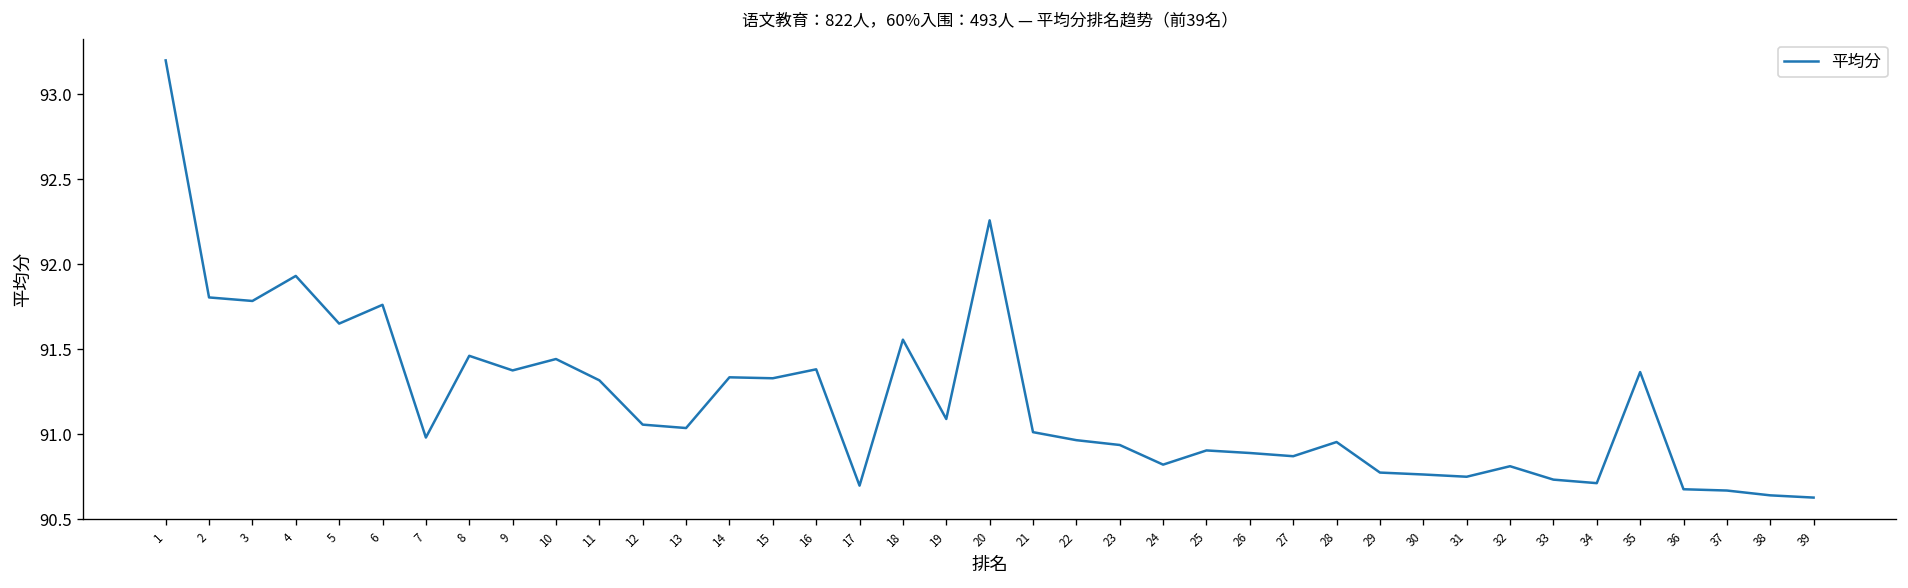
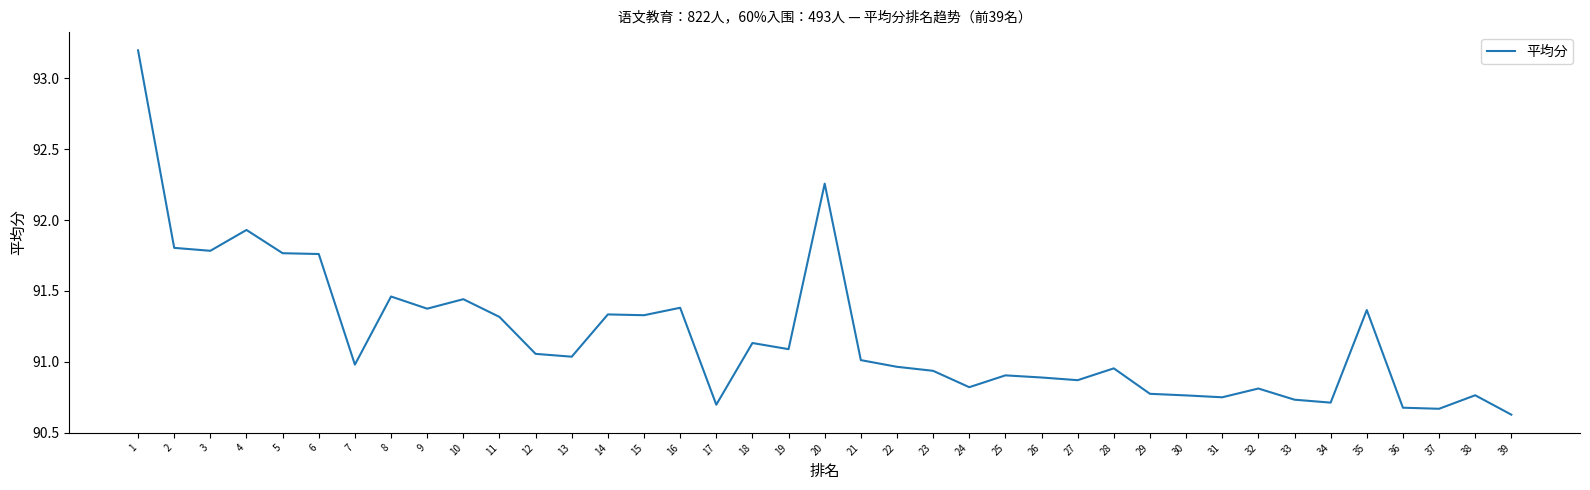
5: 91.65 -> 91.77
18: 91.56 -> 91.13
38: 90.64 -> 90.76
